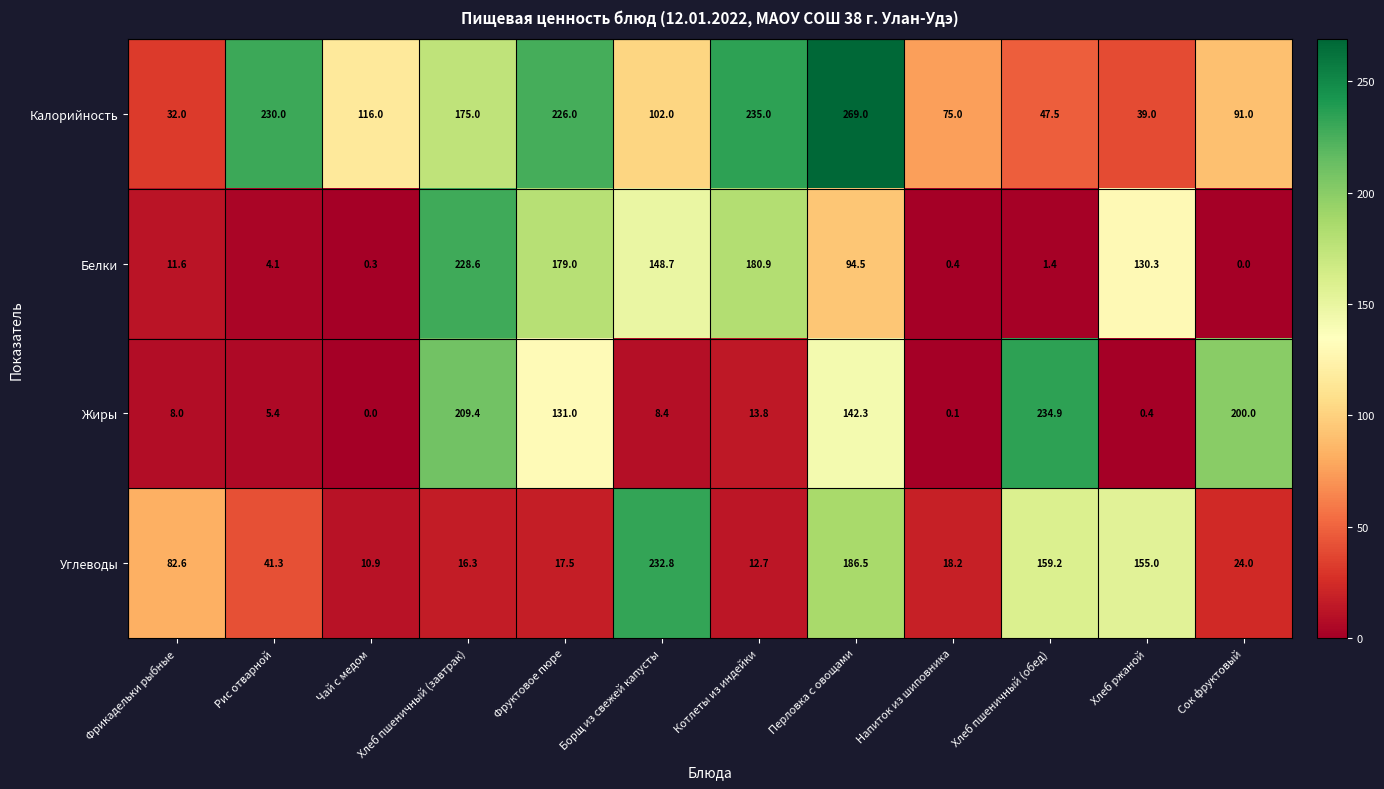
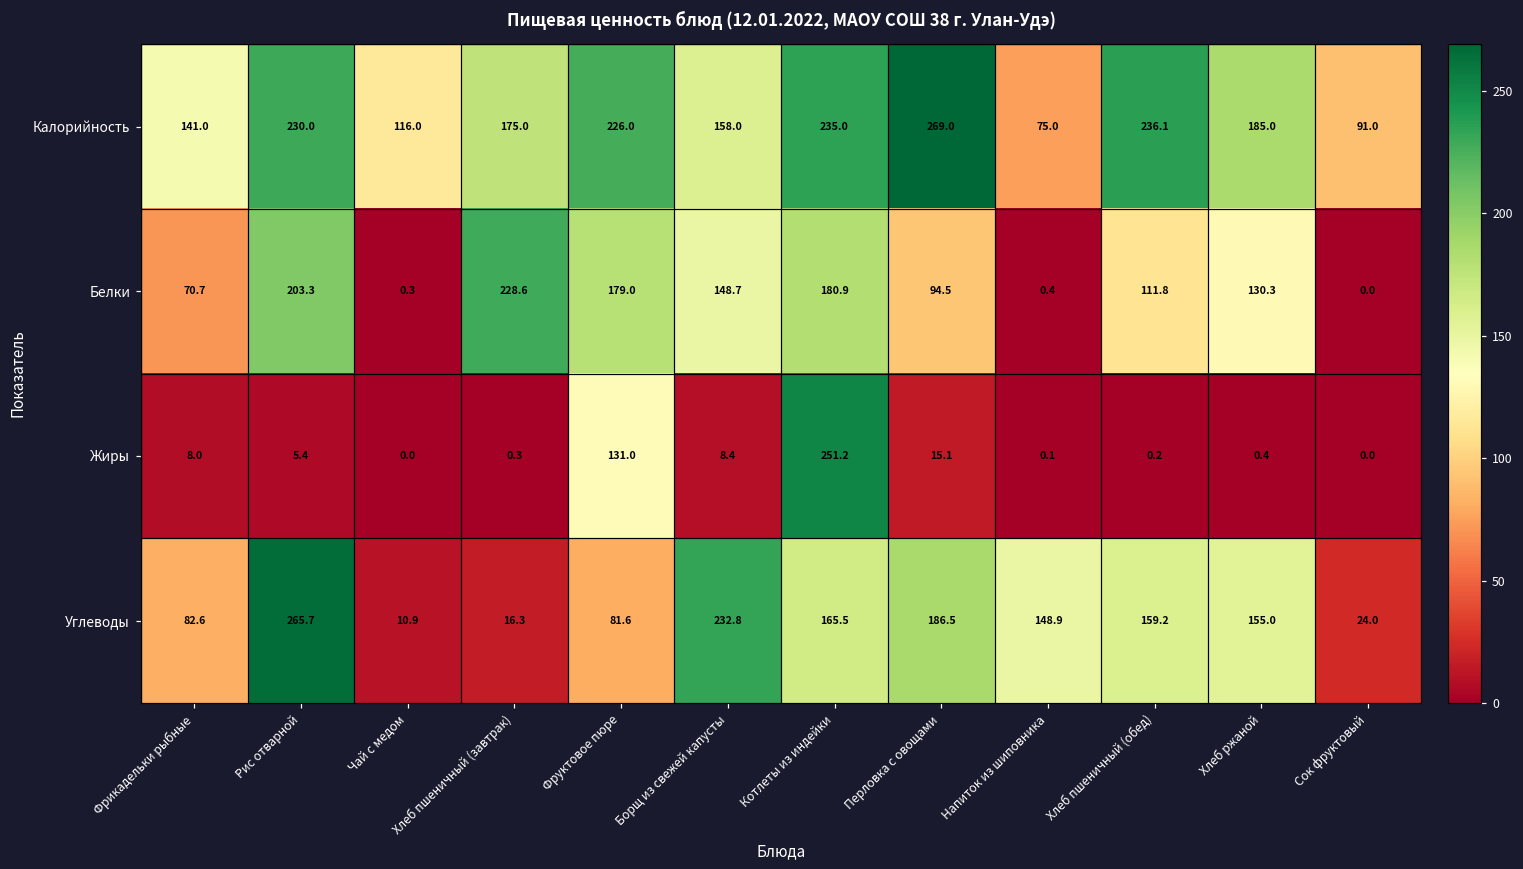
Калорийность, Фрикадельки рыбные: 32.0 -> 141.0
Калорийность, Борщ из свежей капусты: 102.0 -> 158.0
Калорийность, Хлеб пшеничный (обед): 47.5 -> 236.1
Калорийность, Хлеб ржаной: 39.0 -> 185.0
Белки, Фрикадельки рыбные: 11.6 -> 70.7
Белки, Рис отварной: 4.1 -> 203.3
Белки, Хлеб пшеничный (обед): 1.4 -> 111.8
Жиры, Хлеб пшеничный (завтрак): 209.4 -> 0.3
Жиры, Котлеты из индейки: 13.8 -> 251.2
Жиры, Перловка с овощами: 142.3 -> 15.1
Жиры, Хлеб пшеничный (обед): 234.9 -> 0.2
Жиры, Сок фруктовый: 200.0 -> 0.0
Углеводы, Рис отварной: 41.3 -> 265.7
Углеводы, Фруктовое пюре: 17.5 -> 81.6
Углеводы, Котлеты из индейки: 12.7 -> 165.5
Углеводы, Напиток из шиповника: 18.2 -> 148.9
